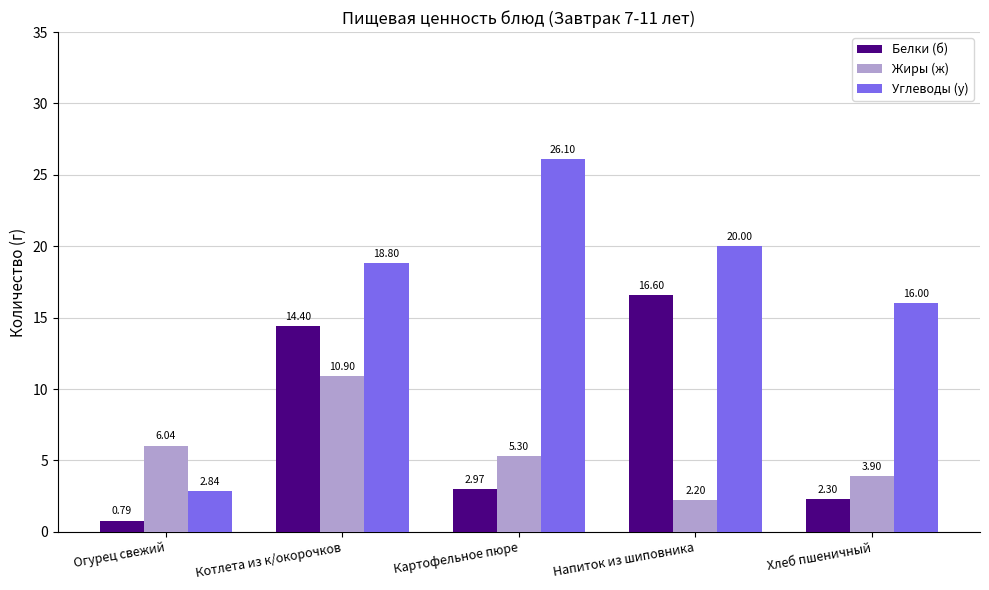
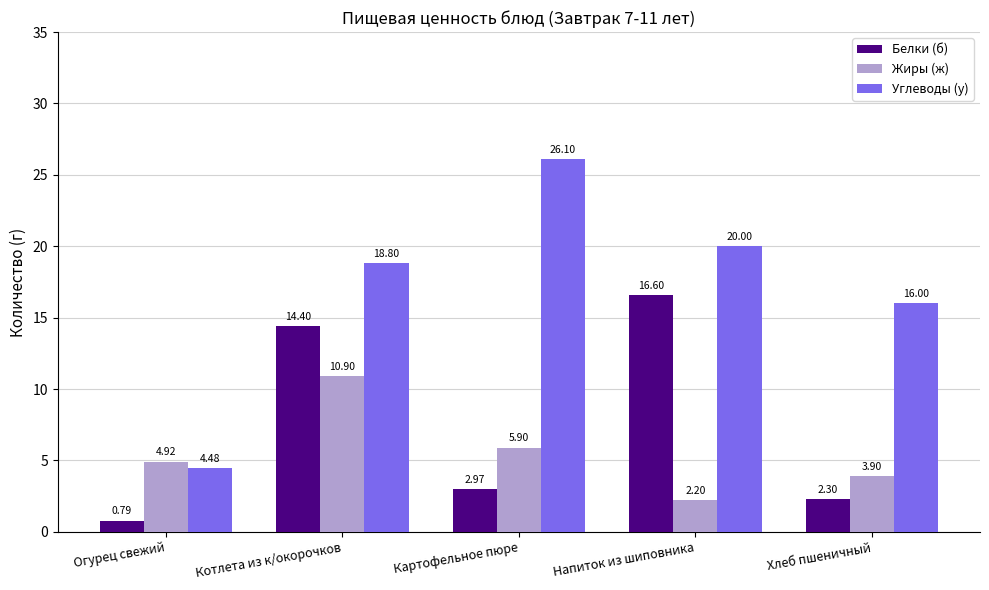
Жиры (ж), Огурец свежий: 6.04 -> 4.92
Углеводы (у), Огурец свежий: 2.84 -> 4.48
Жиры (ж), Картофельное пюре: 5.30 -> 5.90
